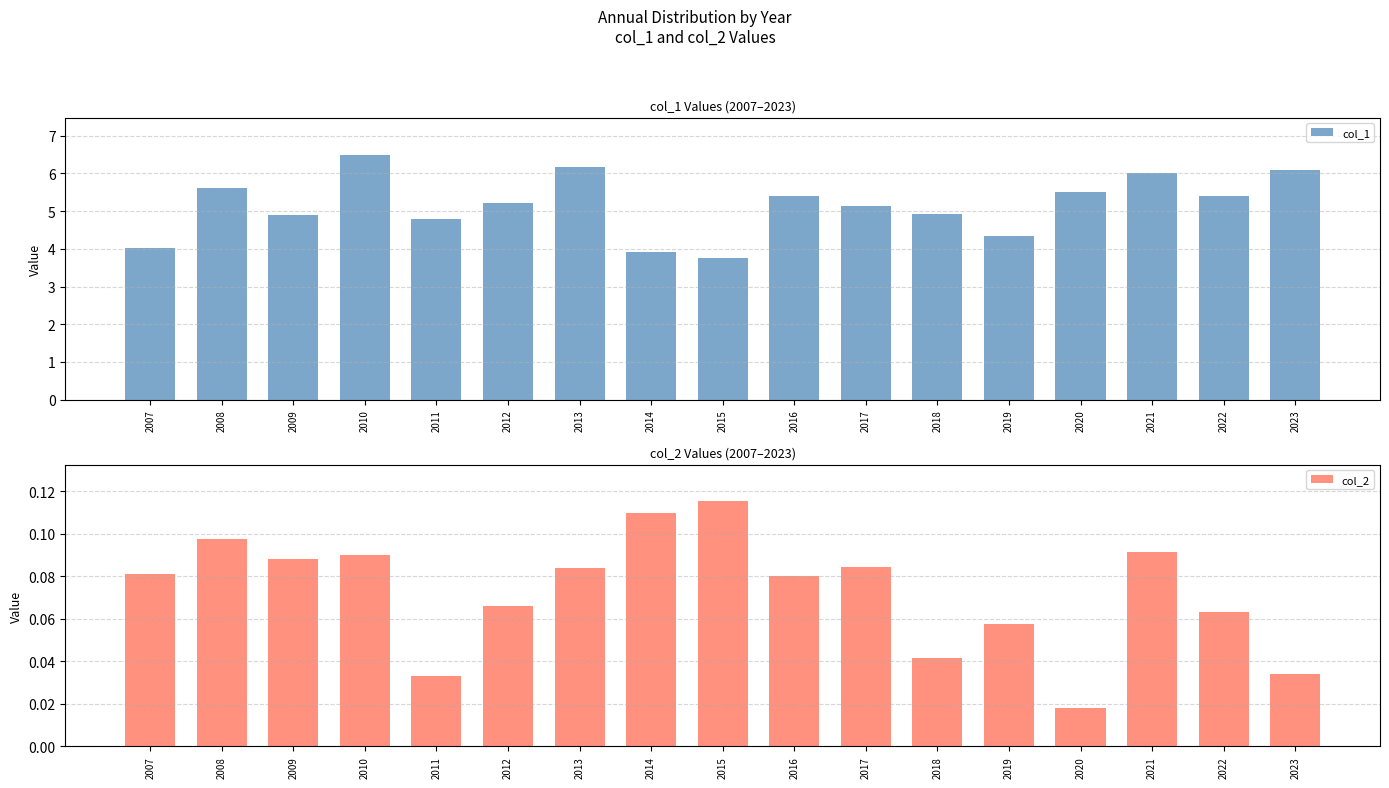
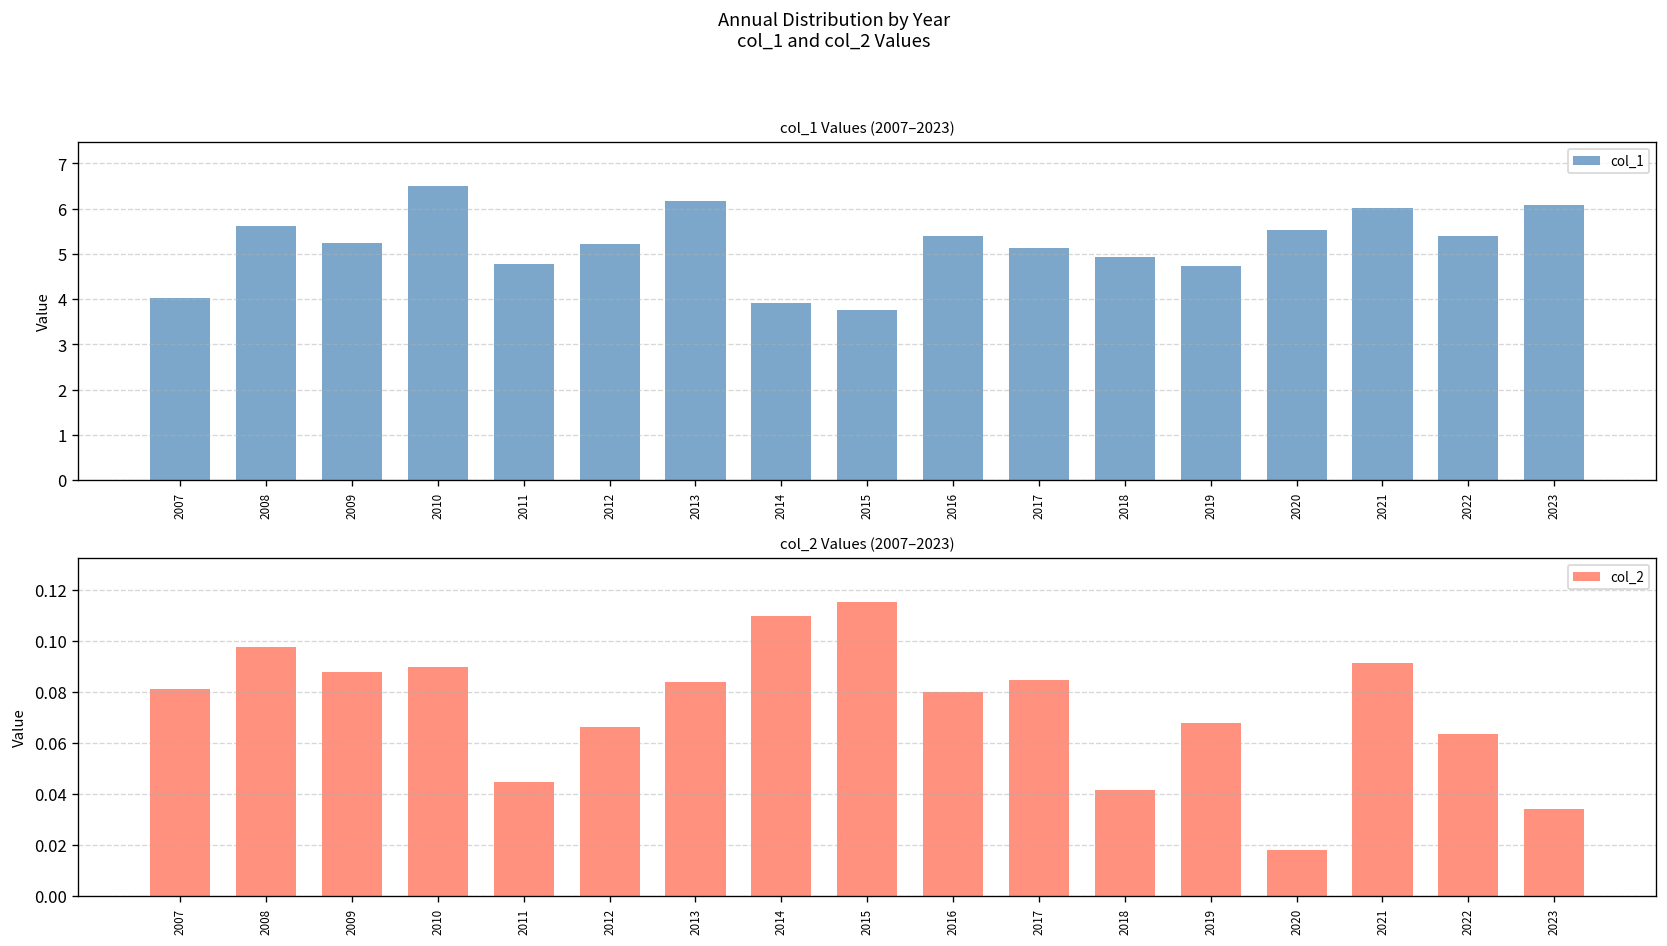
col_1 Values (2007–2023), 2009: 4.9 -> 5.2
col_1 Values (2007–2023), 2019: 4.3 -> 4.7
col_2 Values (2007–2023), 2011: 0.033 -> 0.045
col_2 Values (2007–2023), 2019: 0.057 -> 0.068
